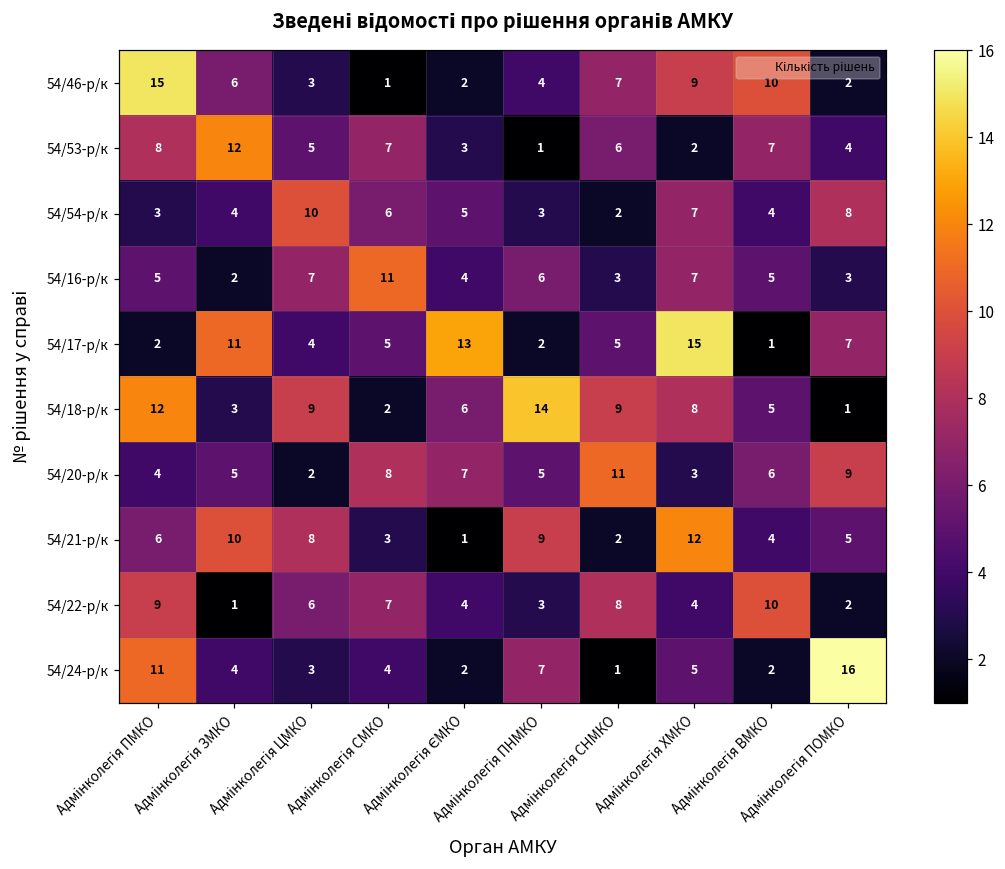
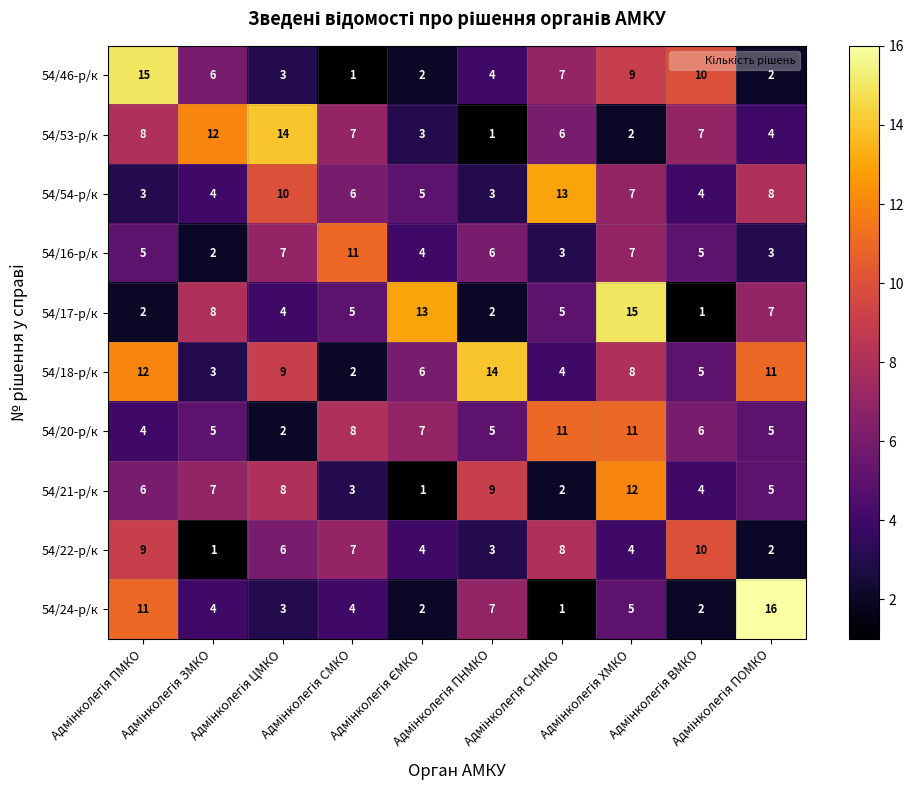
54/53-р/к, Адмінколегія ЦМКО: 5 -> 14
54/54-р/к, Адмінколегія СНМКО: 2 -> 13
54/17-р/к, Адмінколегія ЗМКО: 11 -> 8
54/18-р/к, Адмінколегія СНМКО: 9 -> 4
54/18-р/к, Адмінколегія ПОМКО: 1 -> 11
54/20-р/к, Адмінколегія ХМКО: 3 -> 11
54/20-р/к, Адмінколегія ПОМКО: 9 -> 5
54/21-р/к, Адмінколегія ЗМКО: 10 -> 7
